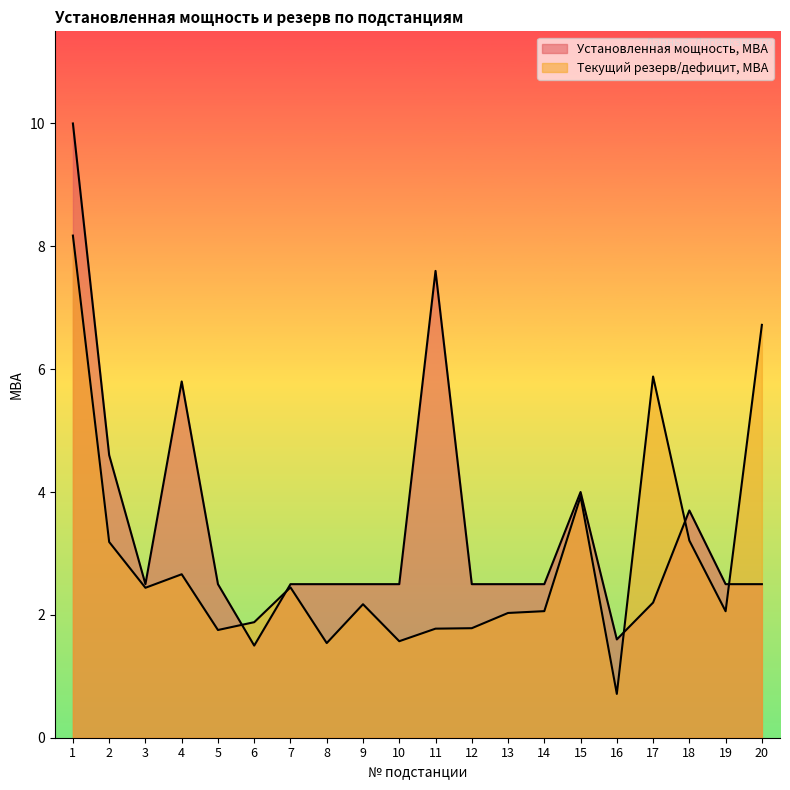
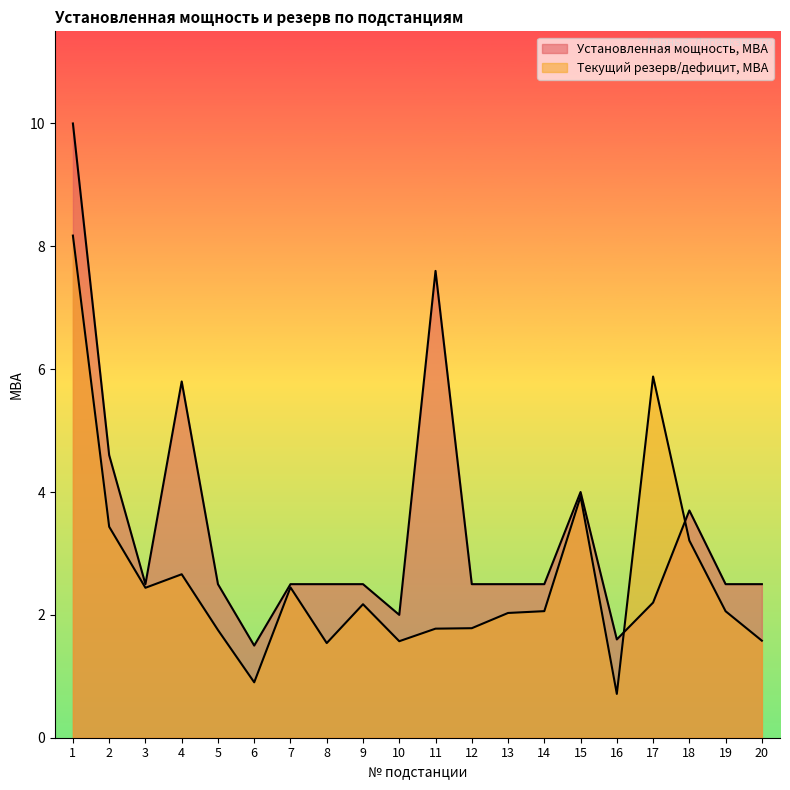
Текущий резерв/дефицит, МВА, 2: 3.2 -> 3.4
Текущий резерв/дефицит, МВА, 6: 1.9 -> 0.9
Установленная мощность, МВА, 10: 2.5 -> 2.0
Текущий резерв/дефицит, МВА, 20: 6.7 -> 1.6
